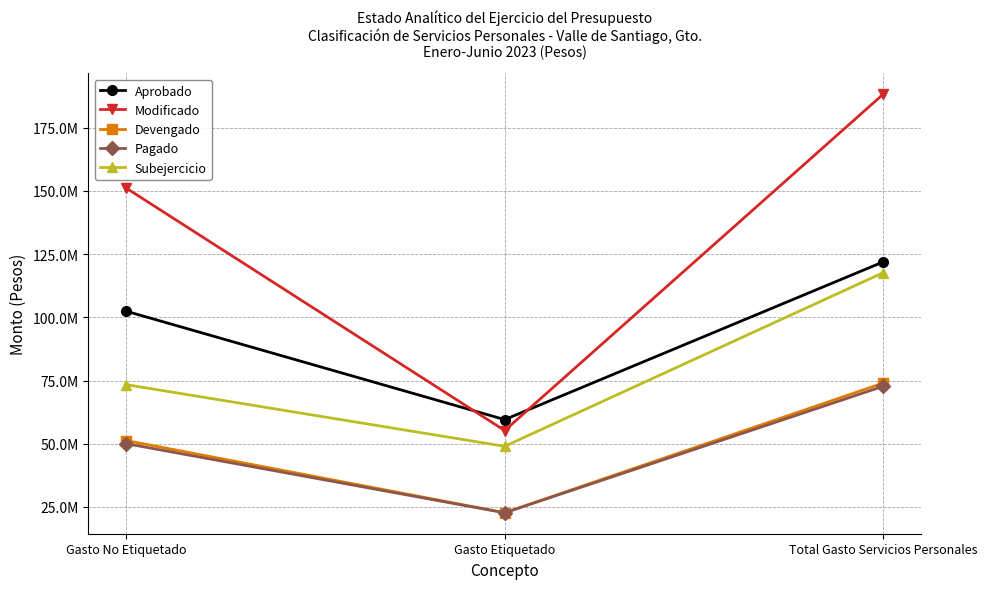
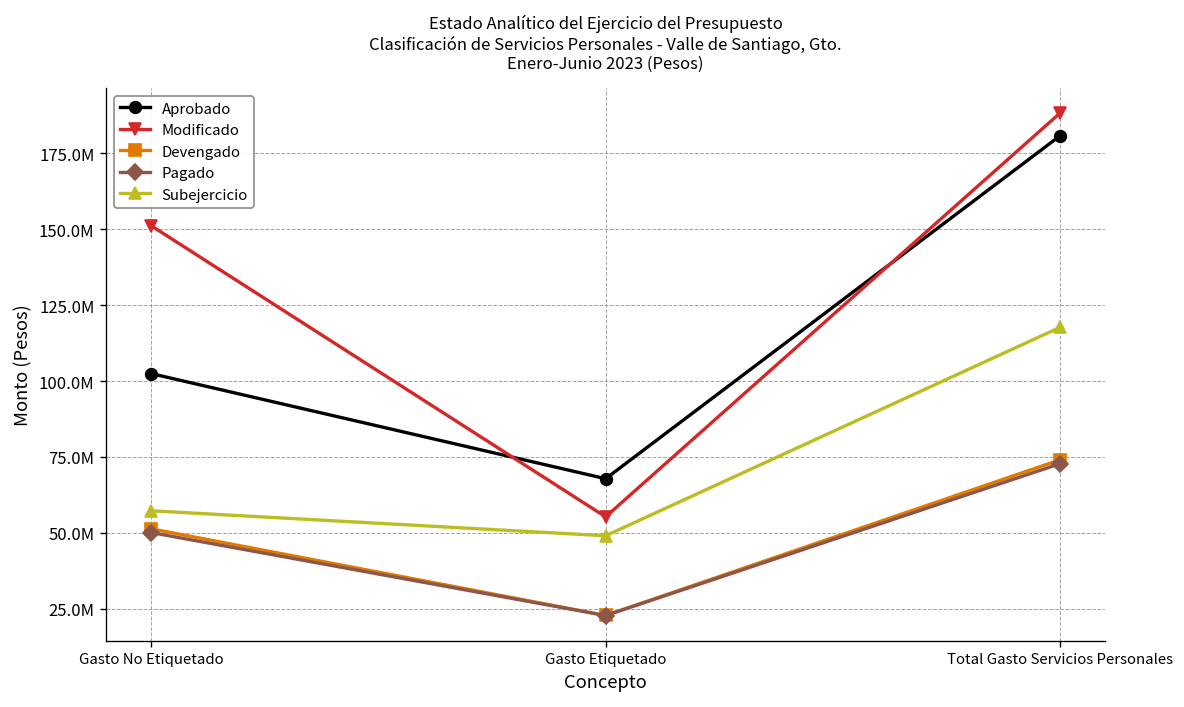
Subejercicio, Gasto No Etiquetado: 73000000 -> 57000000
Aprobado, Gasto Etiquetado: 60000000 -> 68000000
Aprobado, Total Gasto Servicios Personales: 122000000 -> 181000000
